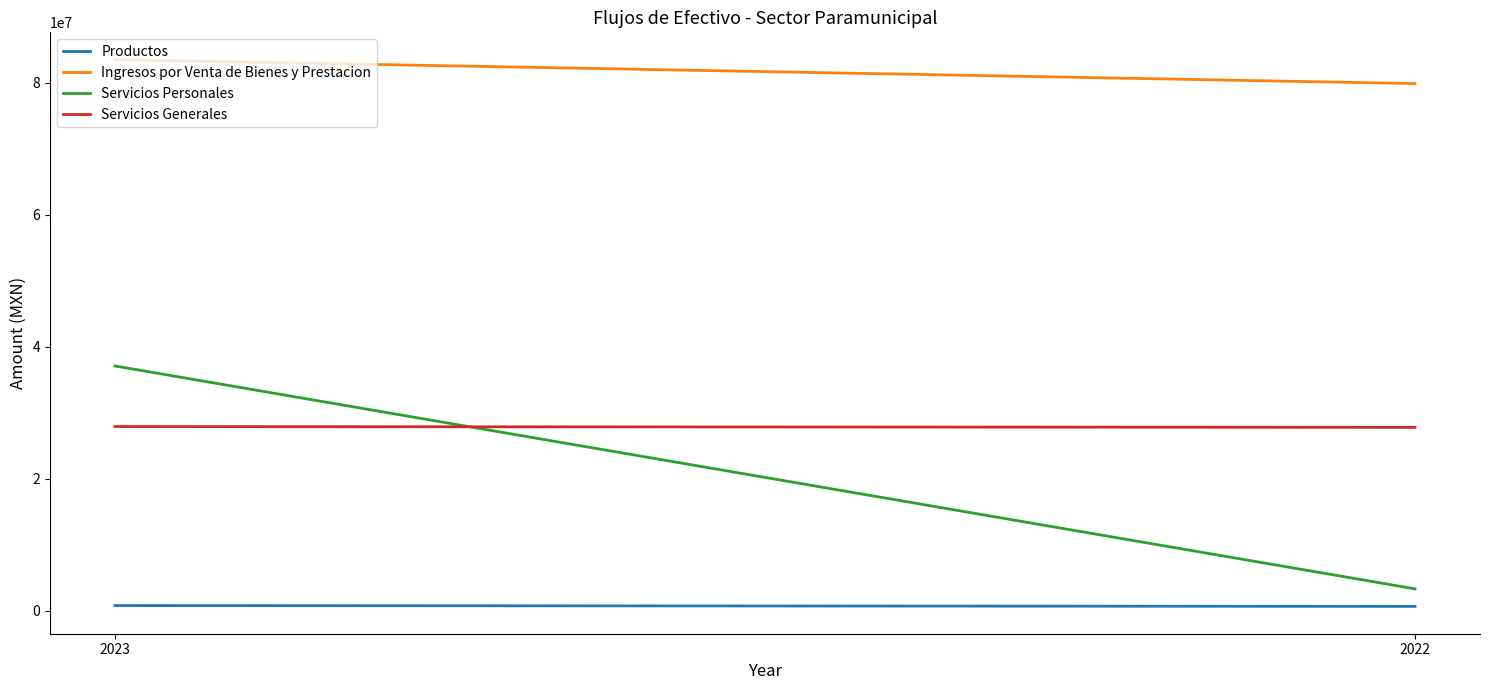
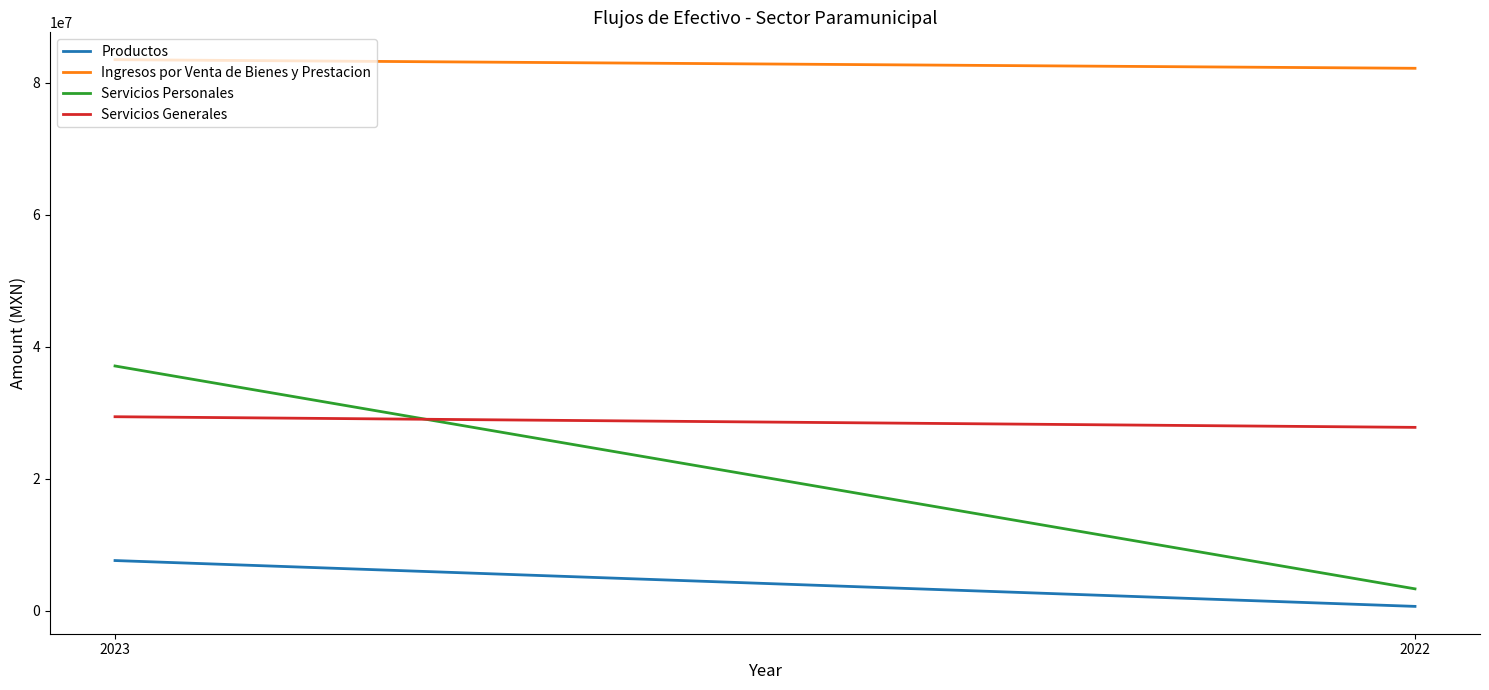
Productos, 2023: 1000000 -> 8000000
Servicios Generales, 2023: 28000000 -> 29000000
Ingresos por Venta de Bienes y Prestacion, 2022: 80000000 -> 82000000
